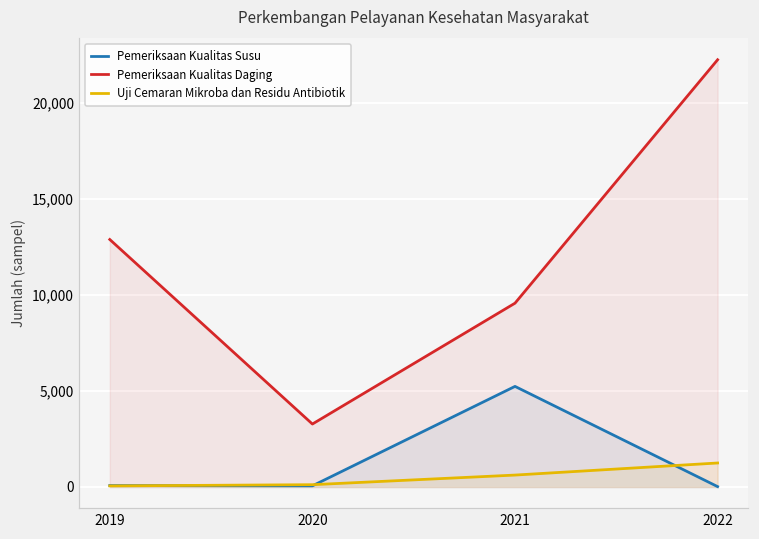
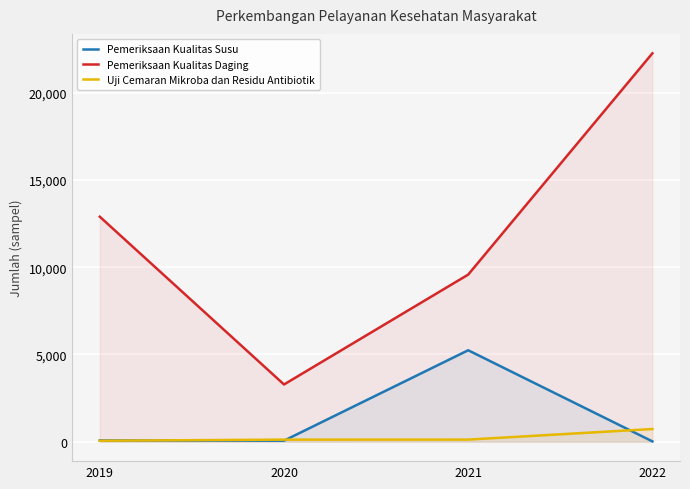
Uji Cemaran Mikroba dan Residu Antibiotik, 2021: 600 -> 100
Uji Cemaran Mikroba dan Residu Antibiotik, 2022: 1,300 -> 700
